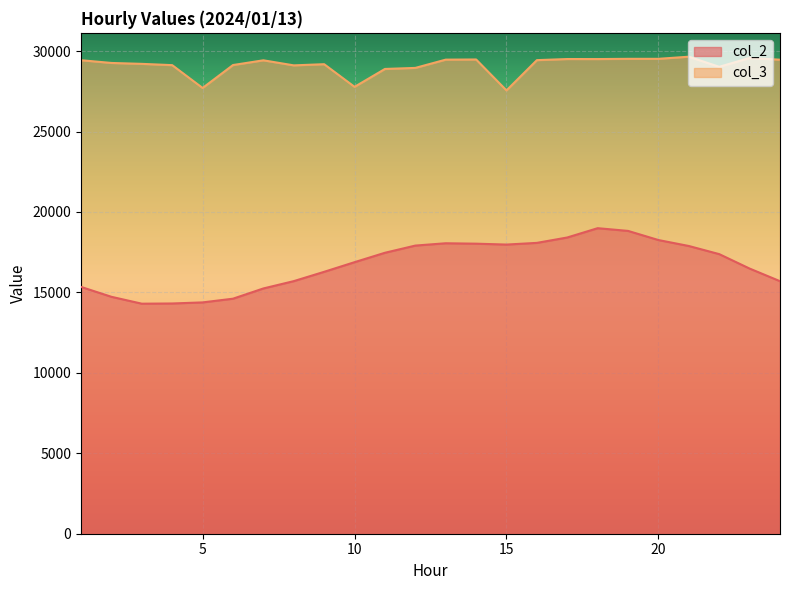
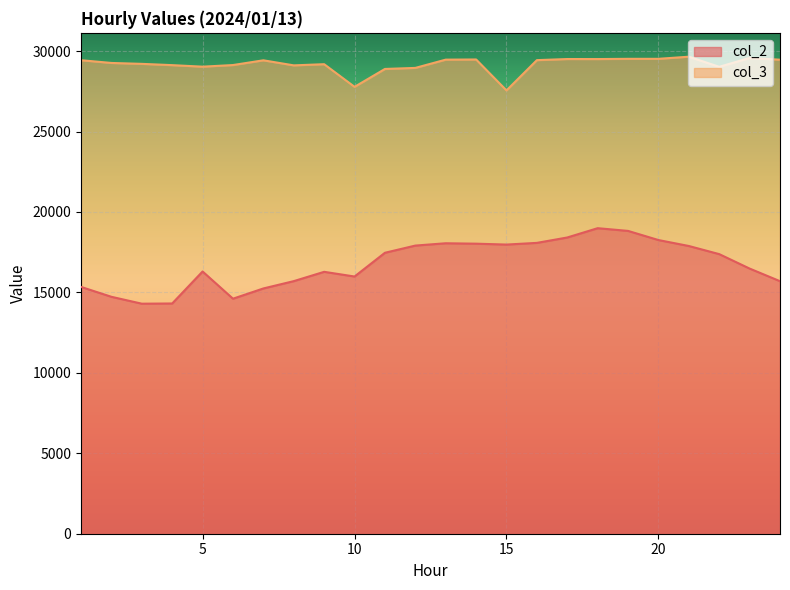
col_2, 5: 14400 -> 16300
col_3, 5: 27700 -> 29000
col_2, 10: 16900 -> 16000
